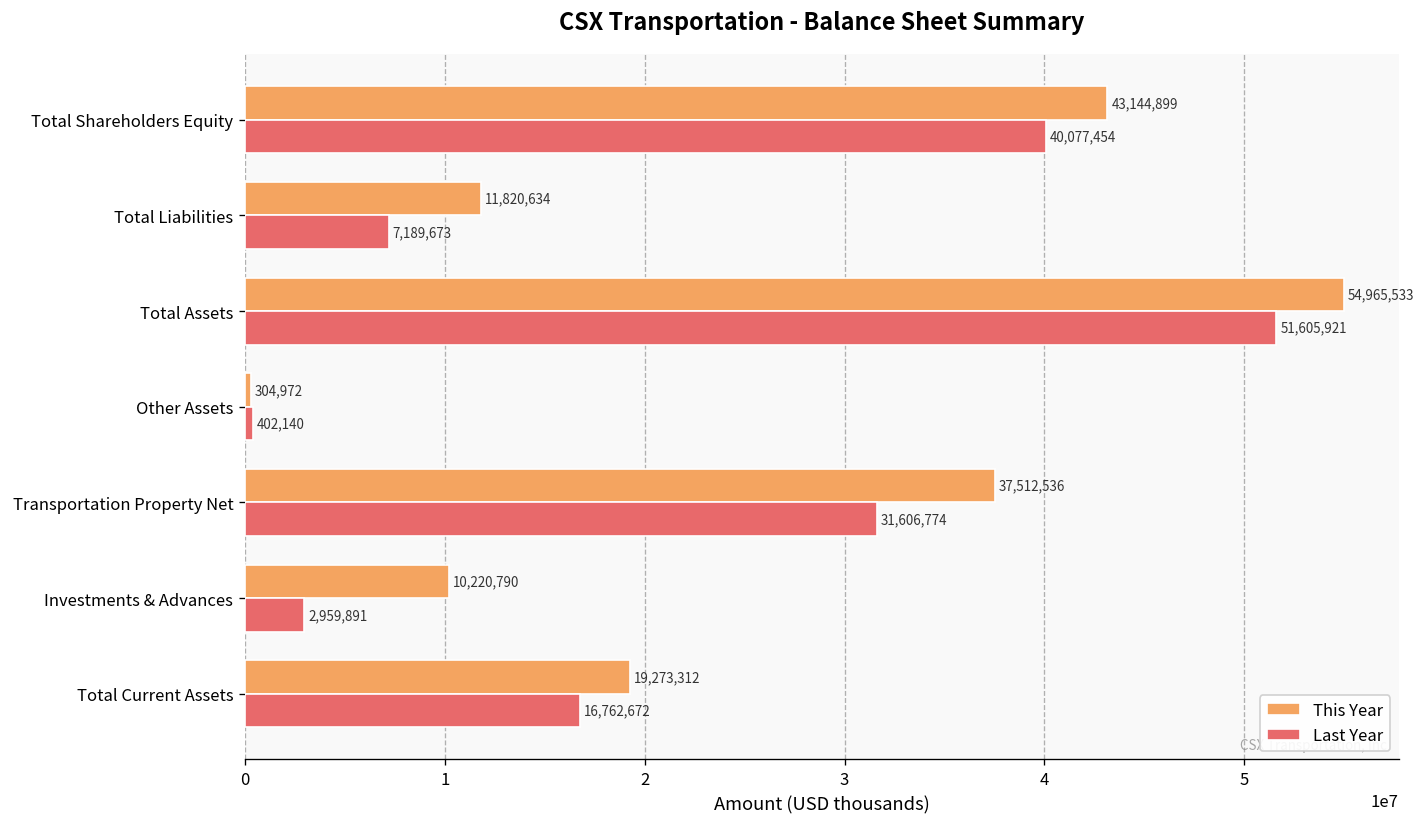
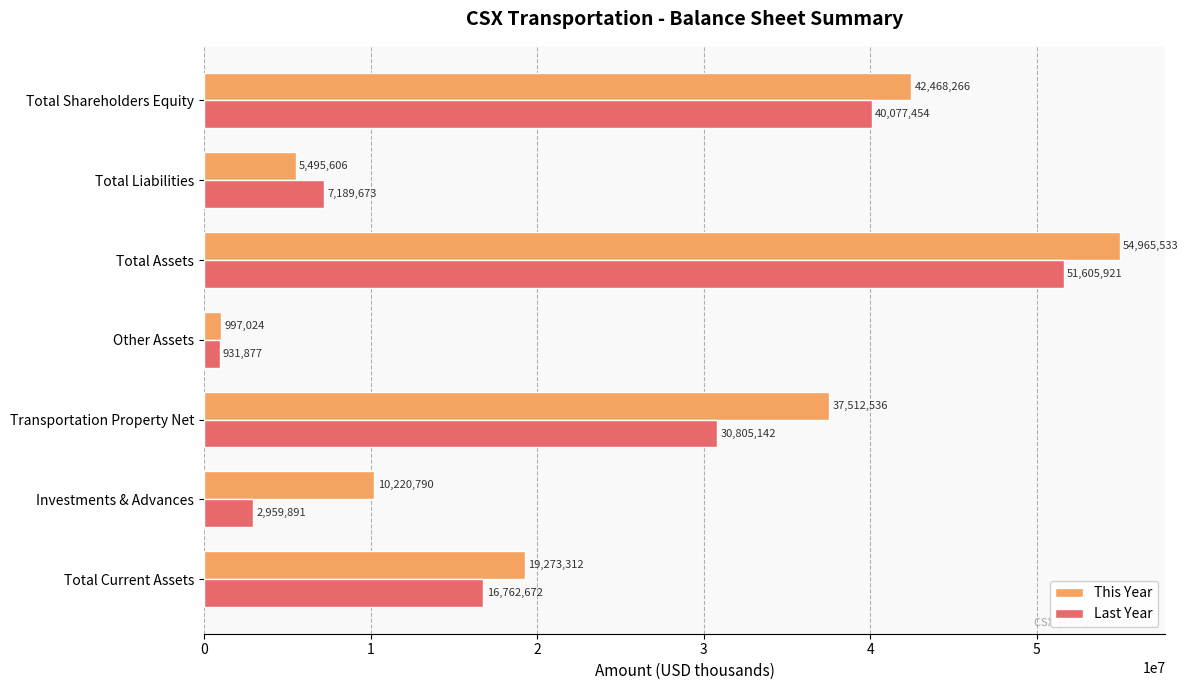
This Year, Total Shareholders Equity: 43,144,899 -> 42,468,266
This Year, Total Liabilities: 11,820,634 -> 5,495,606
This Year, Other Assets: 304,972 -> 997,024
Last Year, Other Assets: 402,140 -> 931,877
Last Year, Transportation Property Net: 31,606,774 -> 30,805,142
